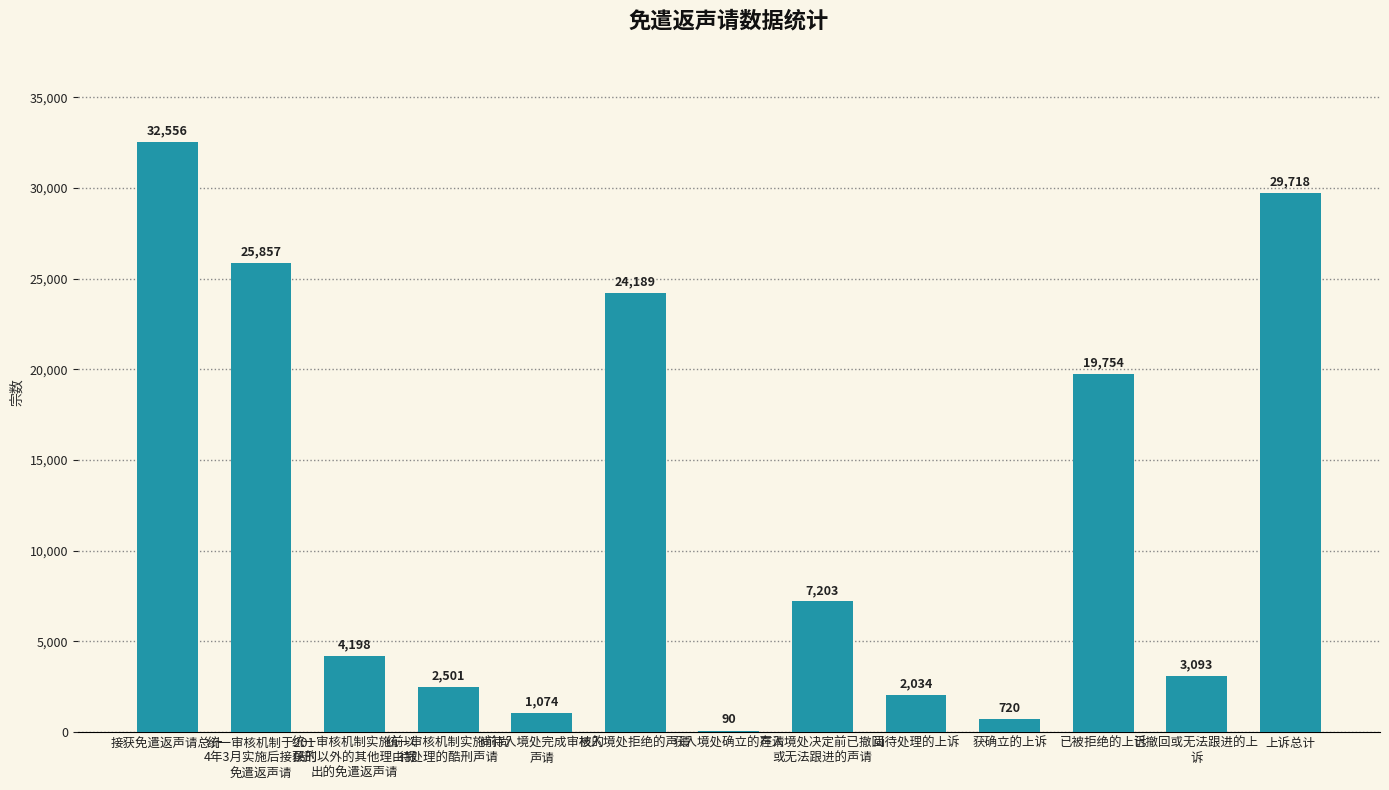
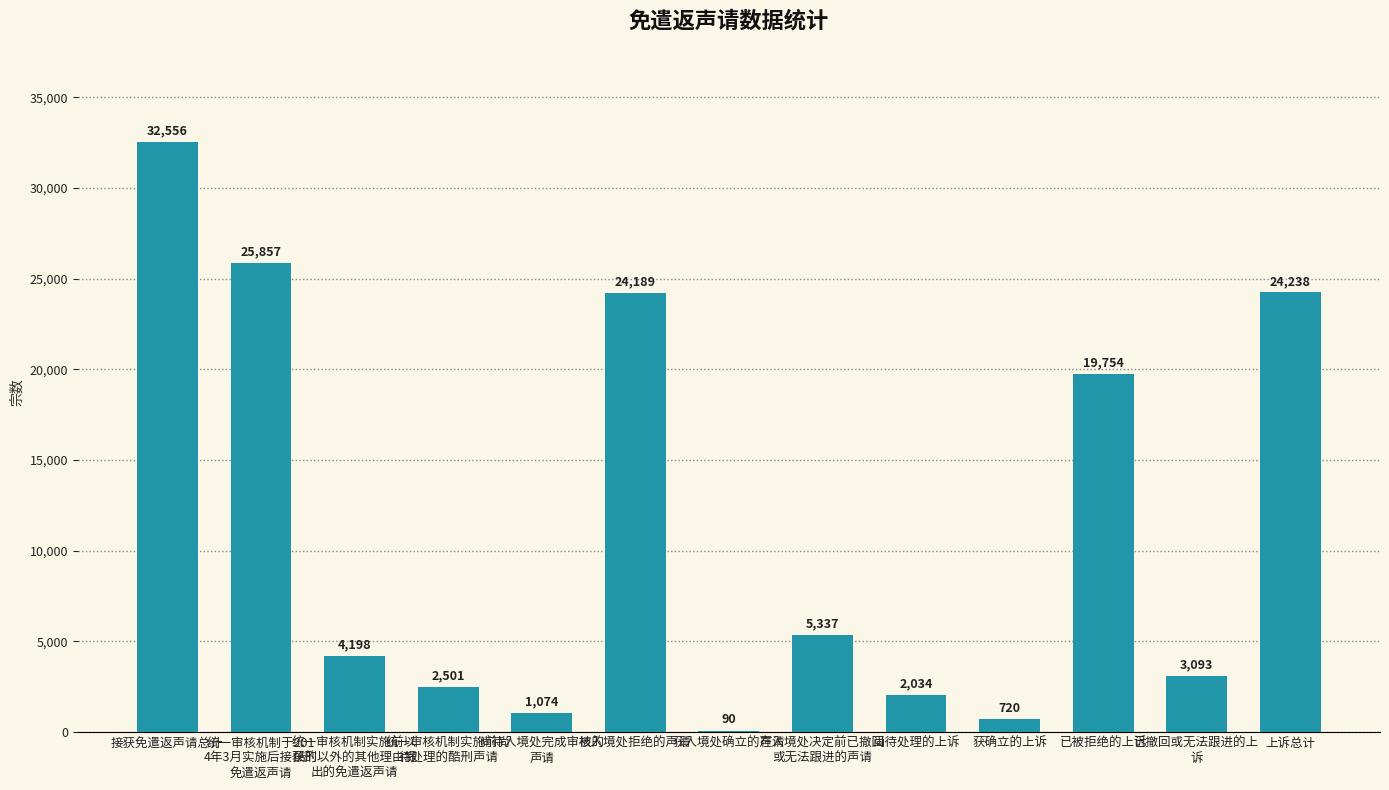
在入境处决定前已撤回 或无法跟进的声请: 7,203 -> 5,337
上诉总计: 29,718 -> 24,238
